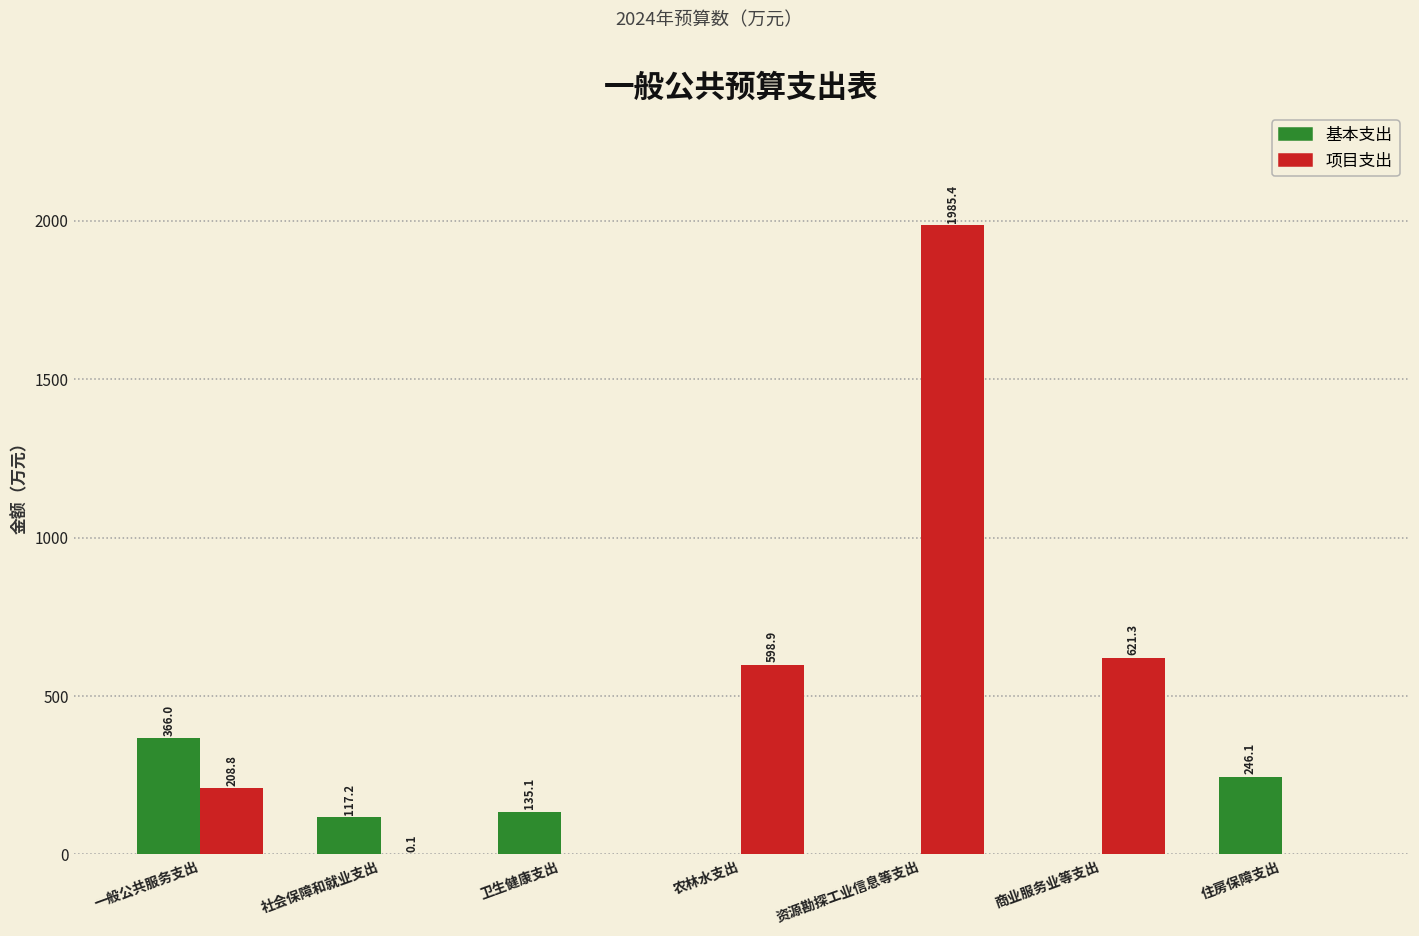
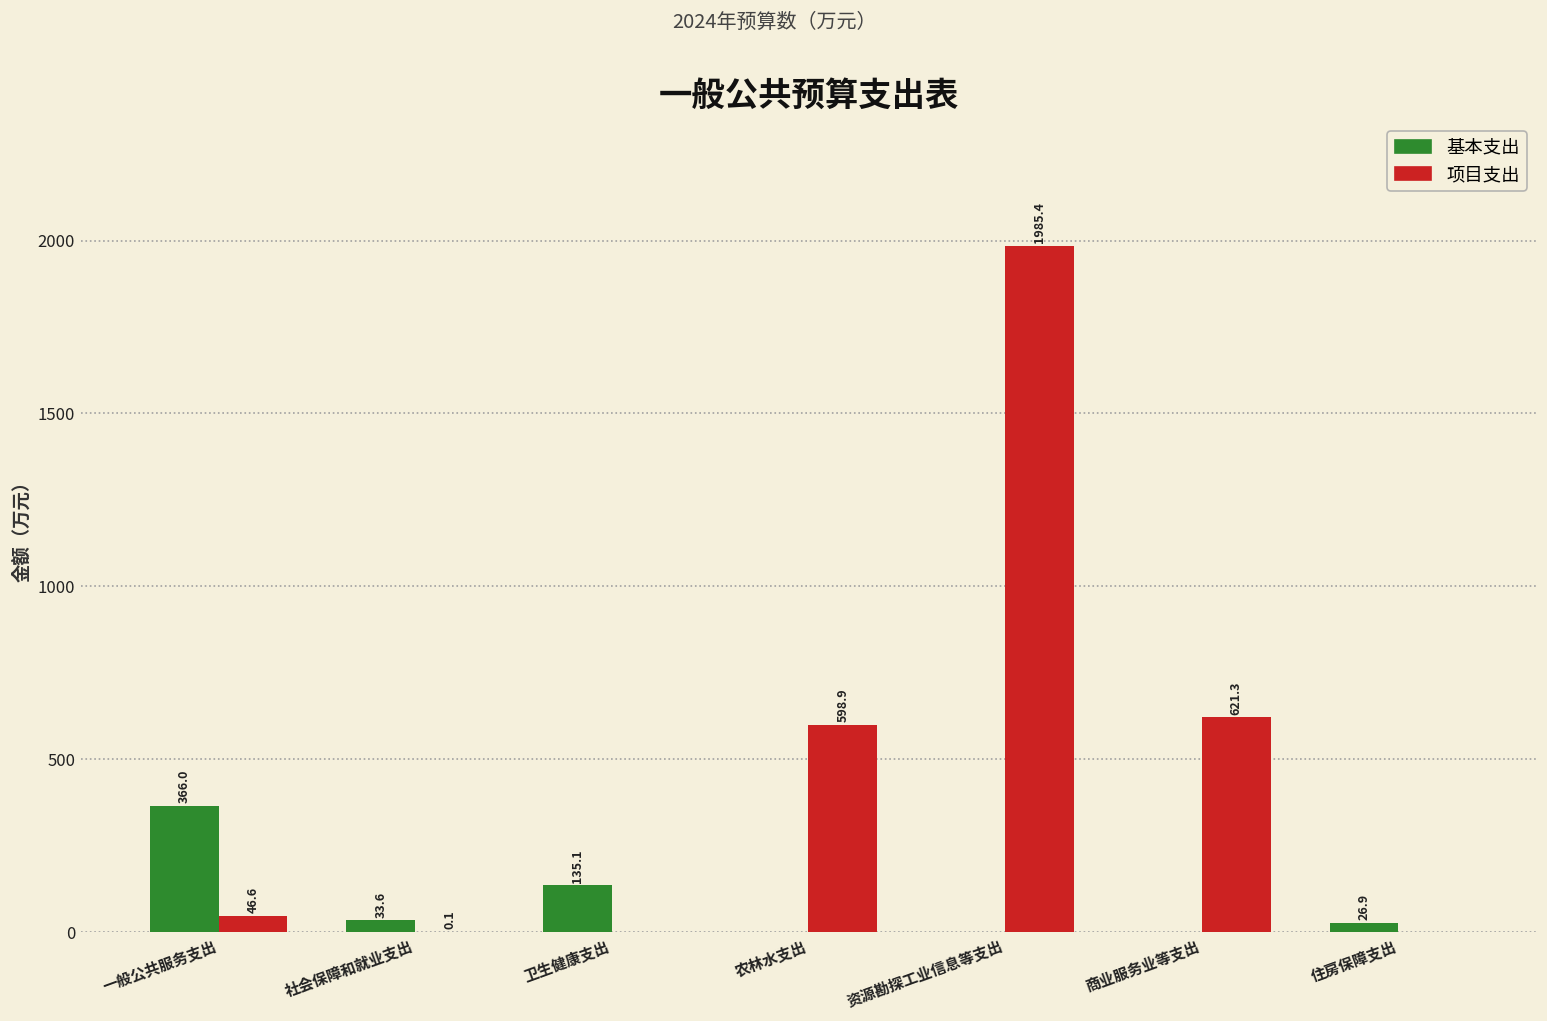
项目支出, 一般公共服务支出: 208.8 -> 46.6
基本支出, 社会保障和就业支出: 117.2 -> 33.6
基本支出, 住房保障支出: 246.1 -> 26.9
